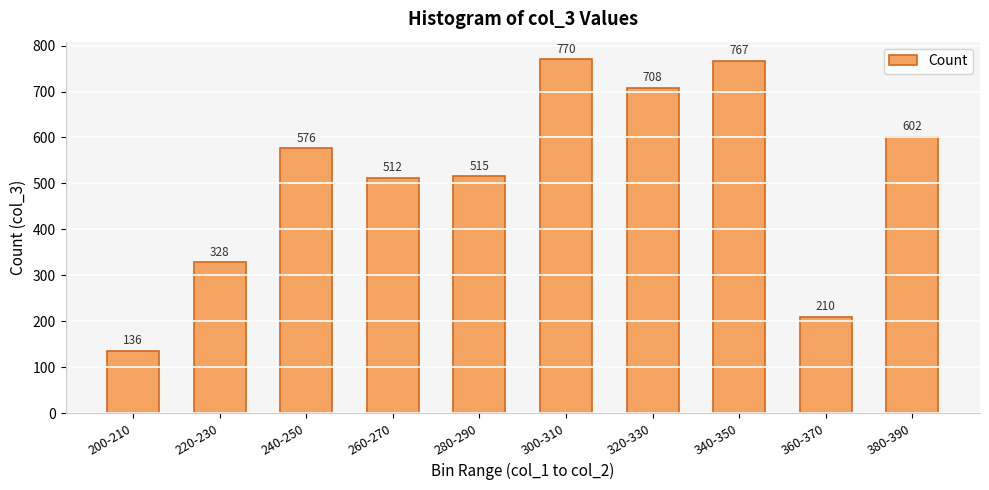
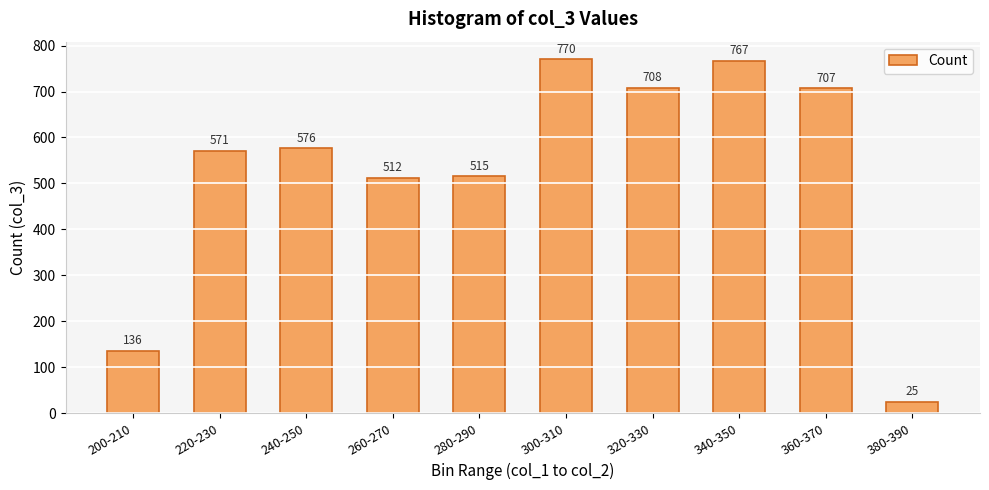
220-230: 328 -> 571
360-370: 210 -> 707
380-390: 602 -> 25
